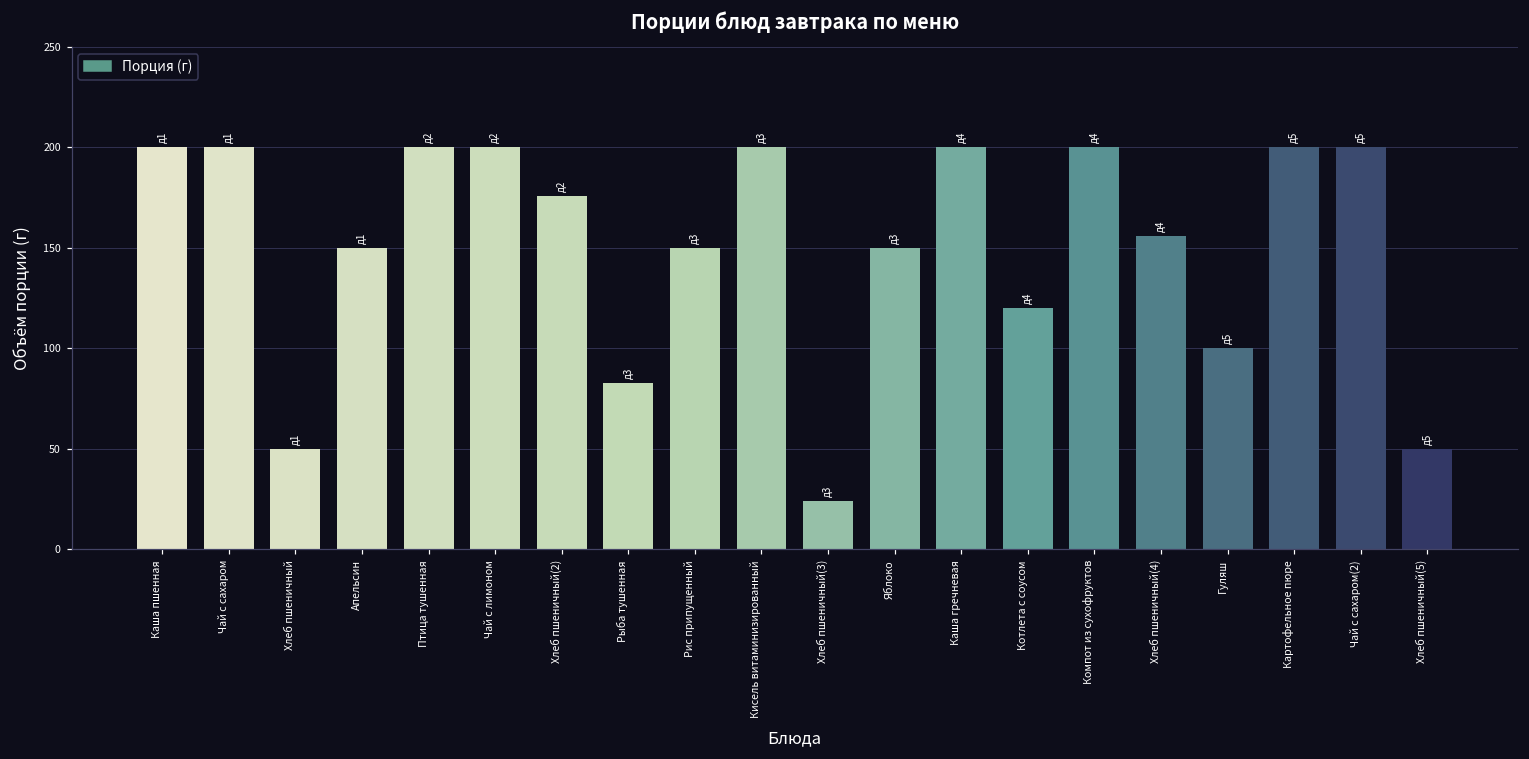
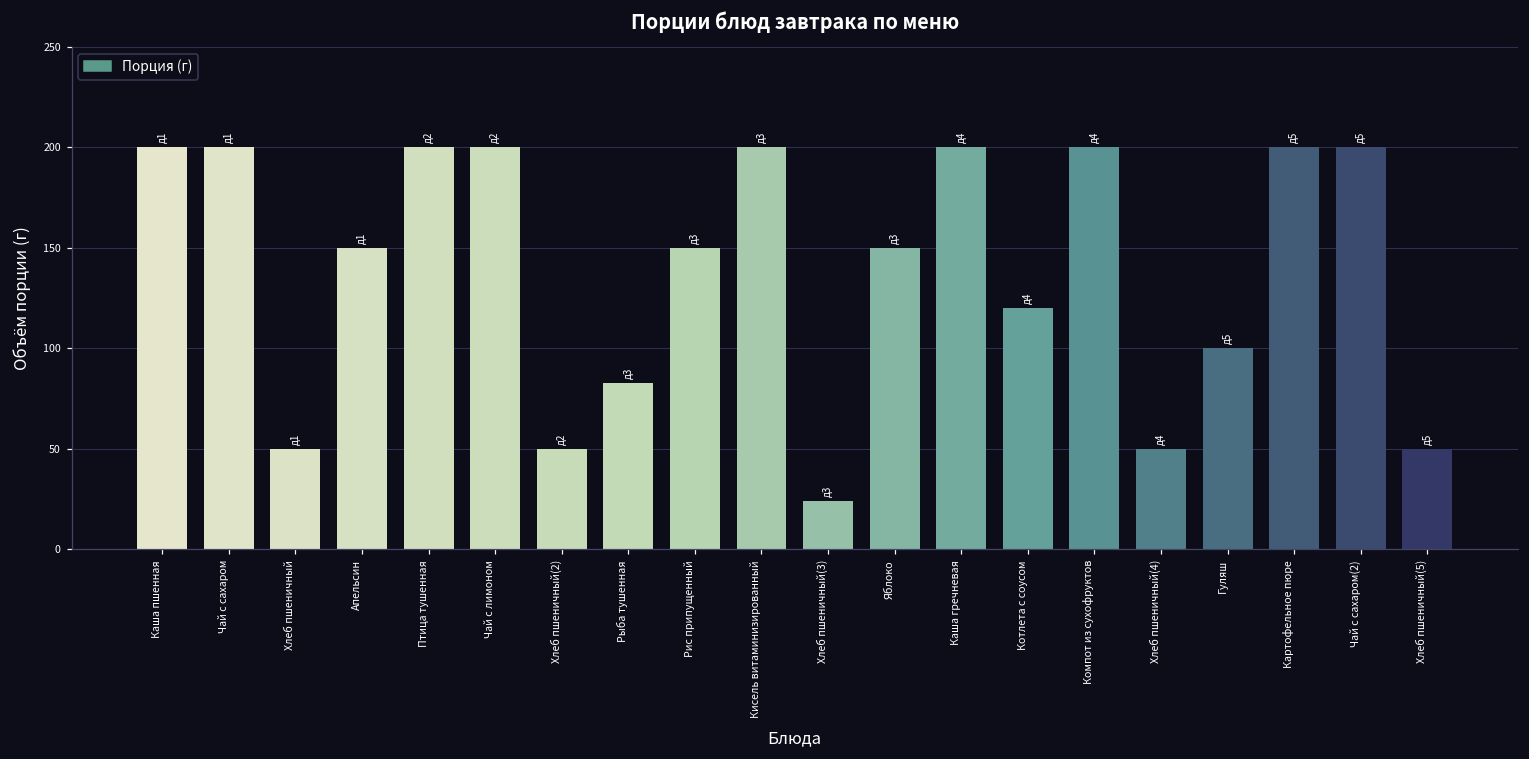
Хлеб пшеничный(2): 176 -> 50
Хлеб пшеничный(4): 156 -> 50
